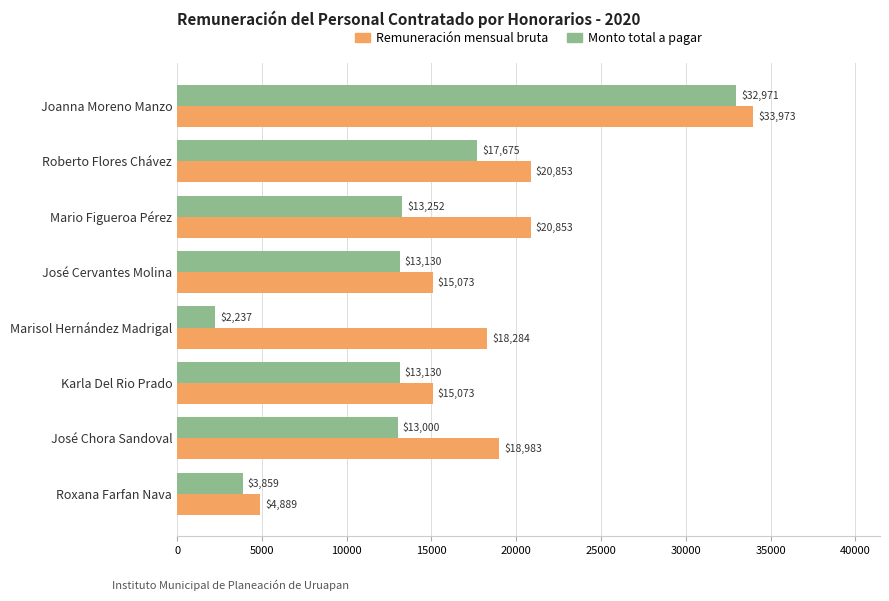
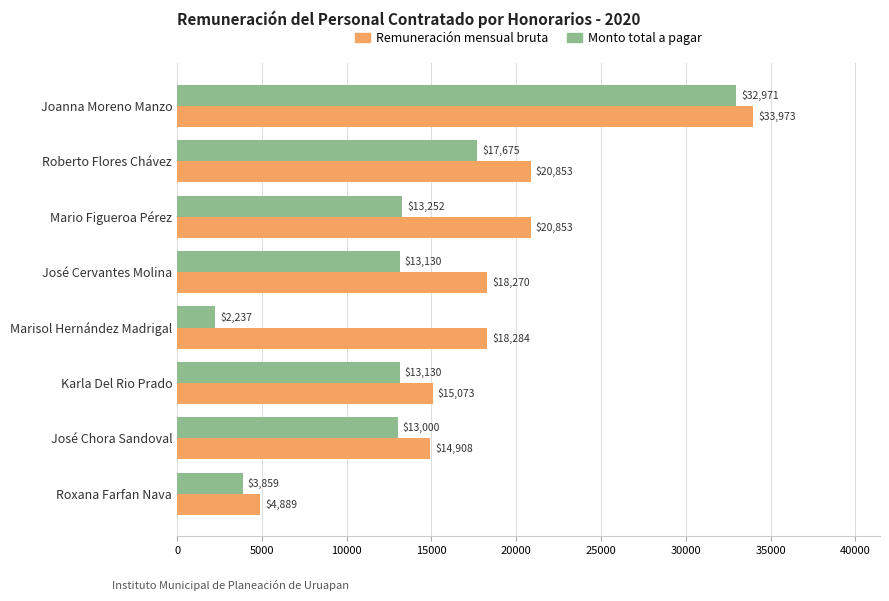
Remuneración mensual bruta, José Cervantes Molina: $15,073 -> $18,270
Remuneración mensual bruta, José Chora Sandoval: $18,983 -> $14,908
